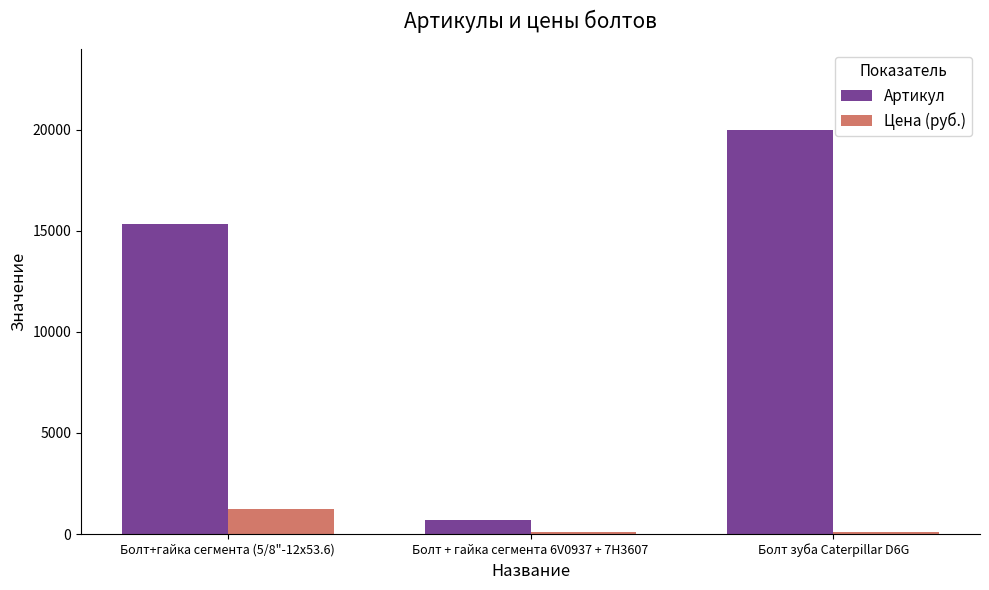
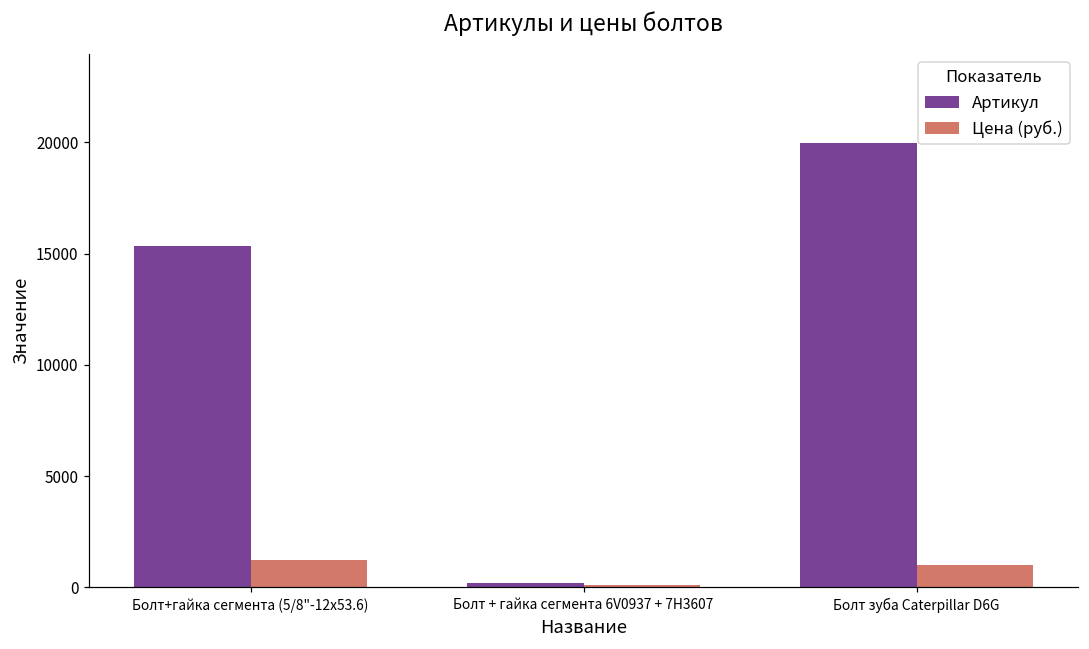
Артикул, Болт + гайка сегмента 6V0937 + 7H3607: 700 -> 200
Цена (руб.), Болт зуба Caterpillar D6G: 100 -> 1000
